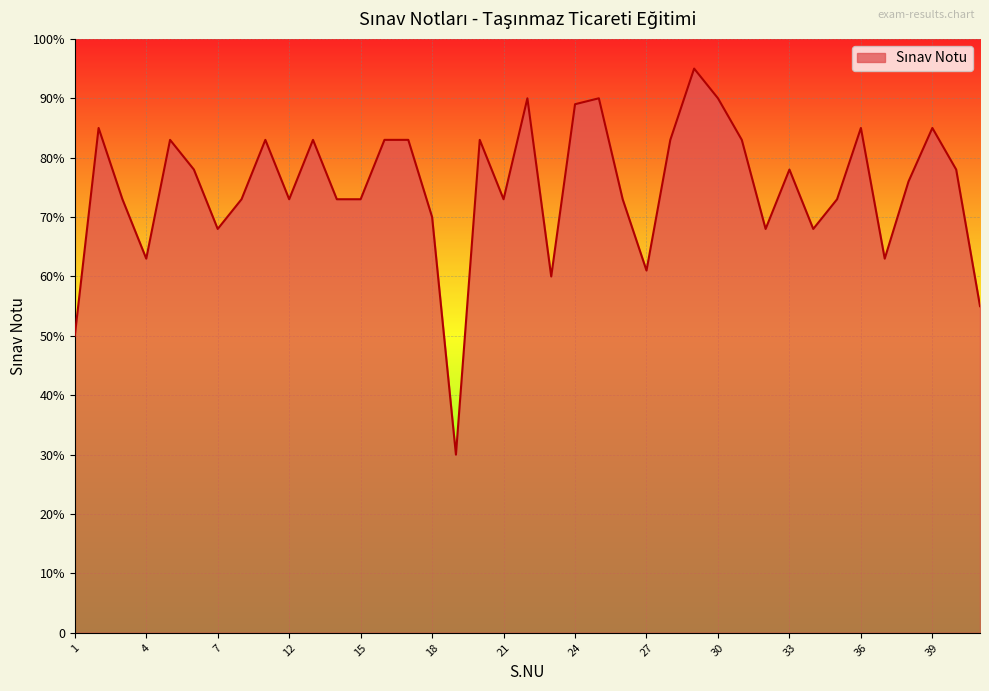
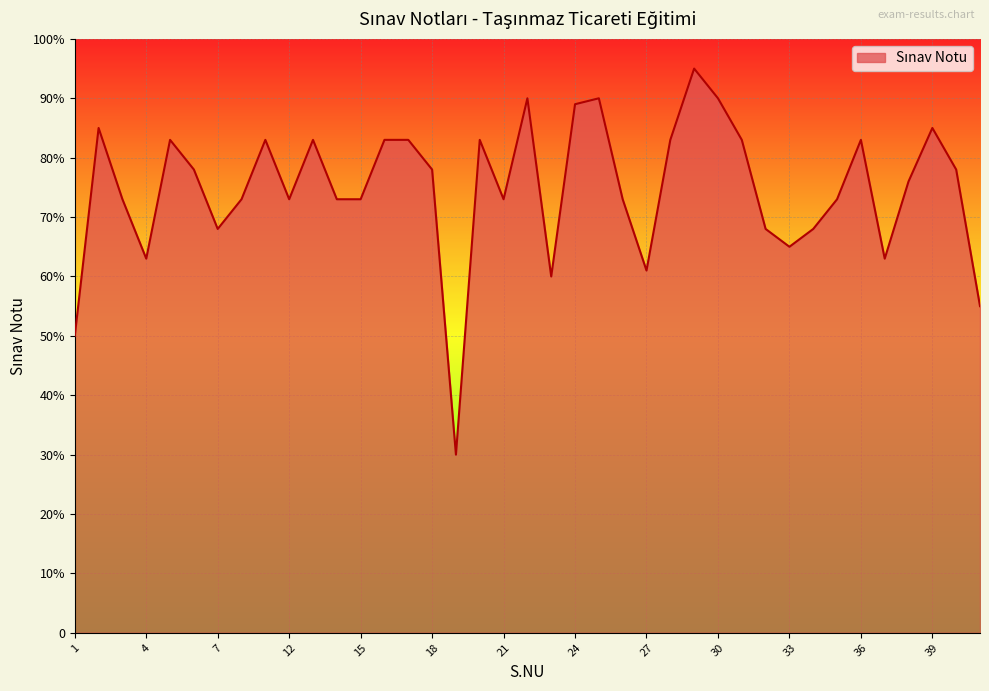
18: 70% -> 78%
33: 78% -> 65%
36: 85% -> 83%
